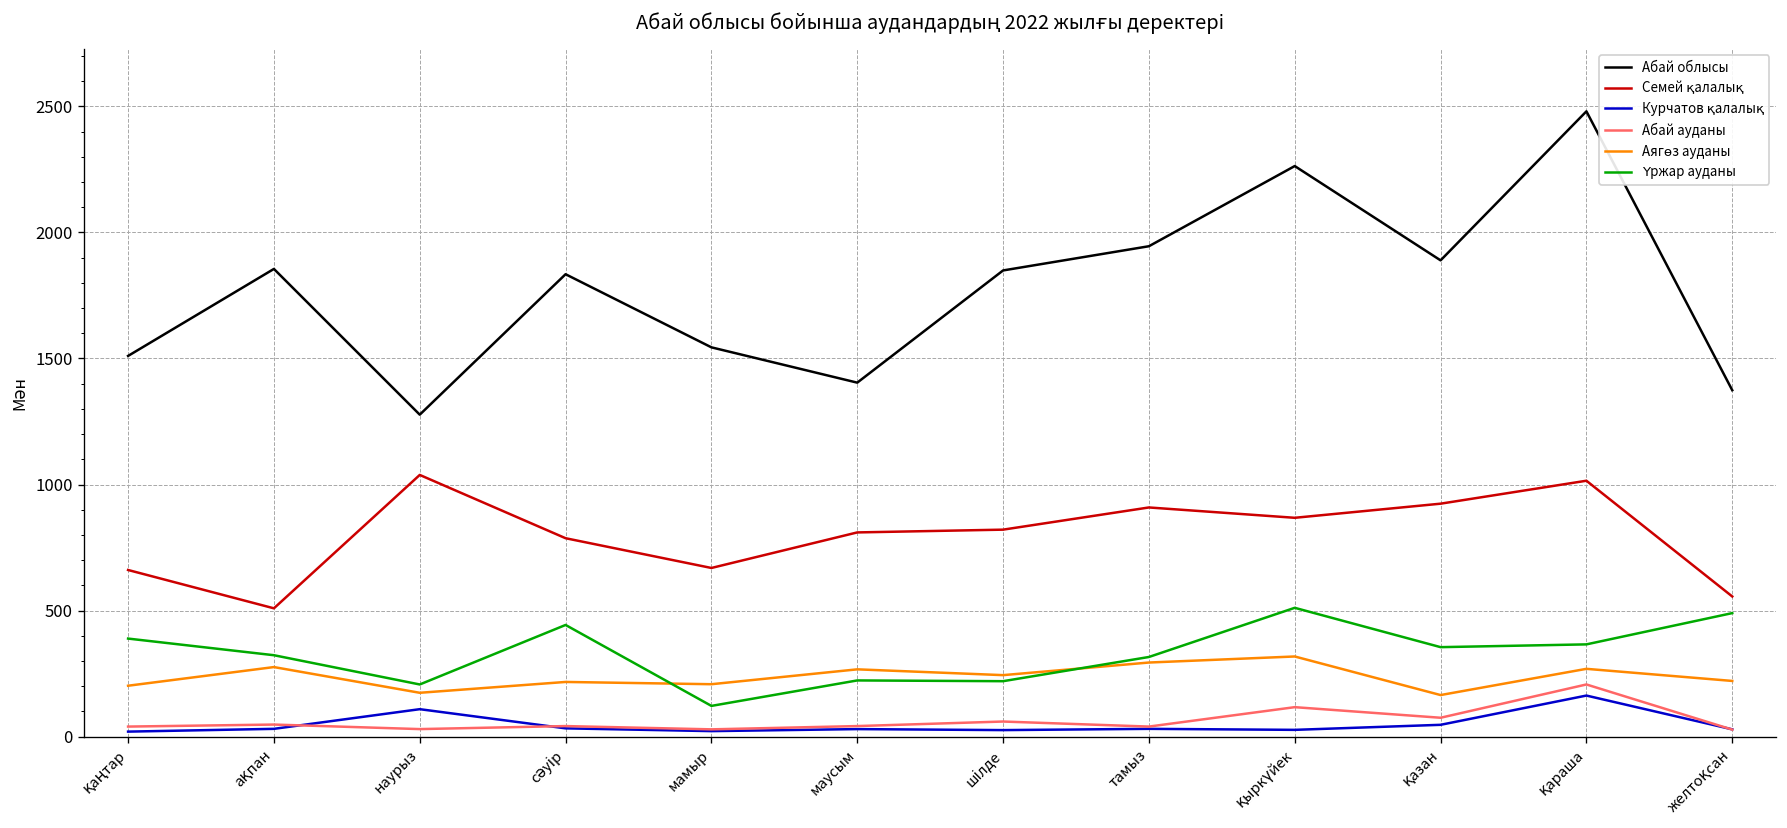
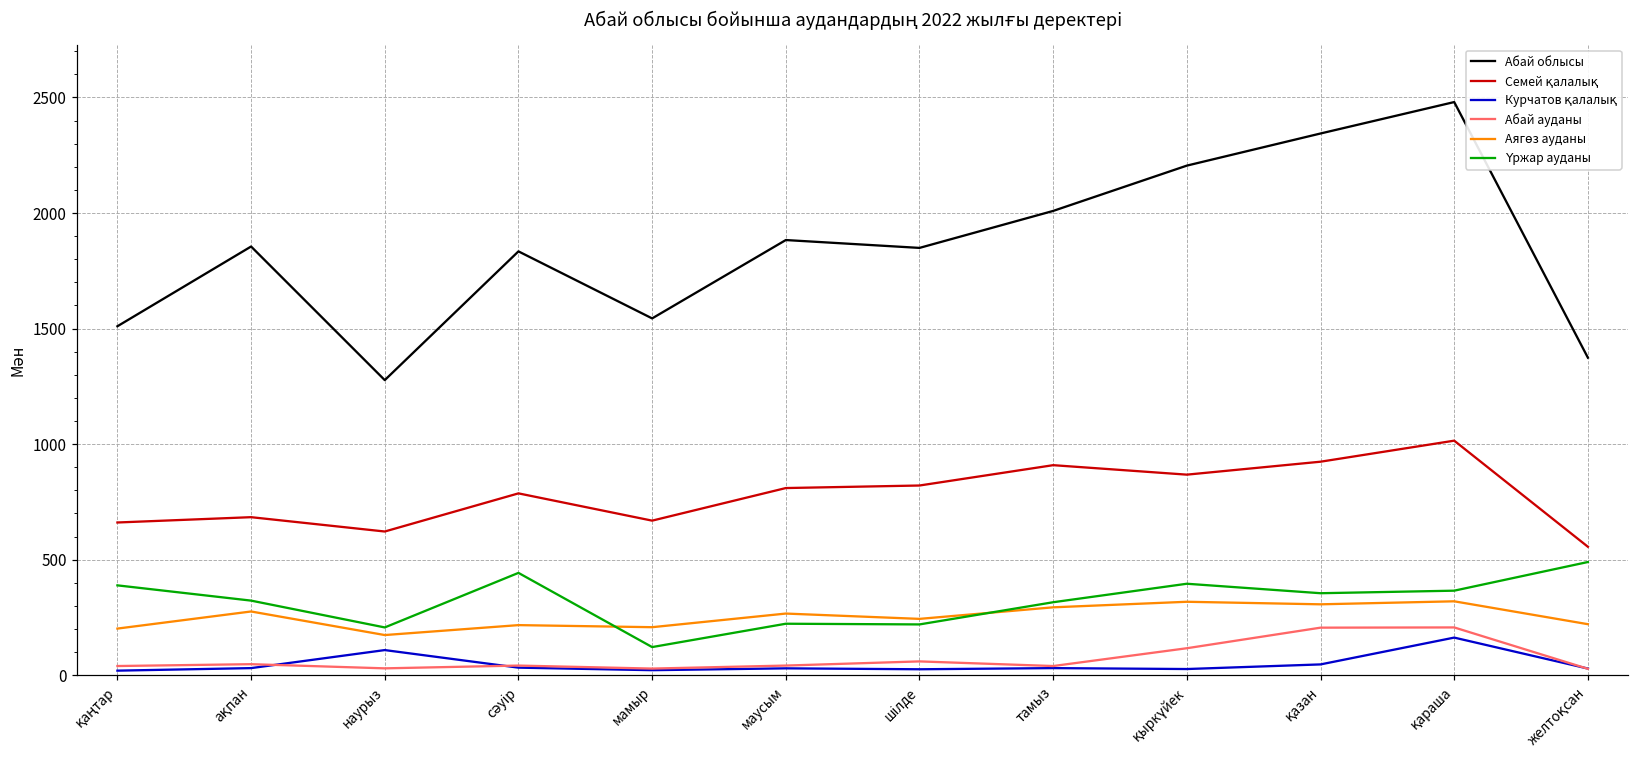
Семей қалалық, ақпан: 510 -> 680
Семей қалалық, наурыз: 1040 -> 620
Абай облысы, маусым: 1400 -> 1880
Абай облысы, тамыз: 1950 -> 2010
Абай облысы, қыркүйек: 2260 -> 2210
Үржар ауданы, қыркүйек: 510 -> 400
Абай облысы, қазан: 1890 -> 2340
Абай ауданы, қазан: 80 -> 210
Аягөз ауданы, қазан: 170 -> 310
Аягөз ауданы, қараша: 270 -> 320
